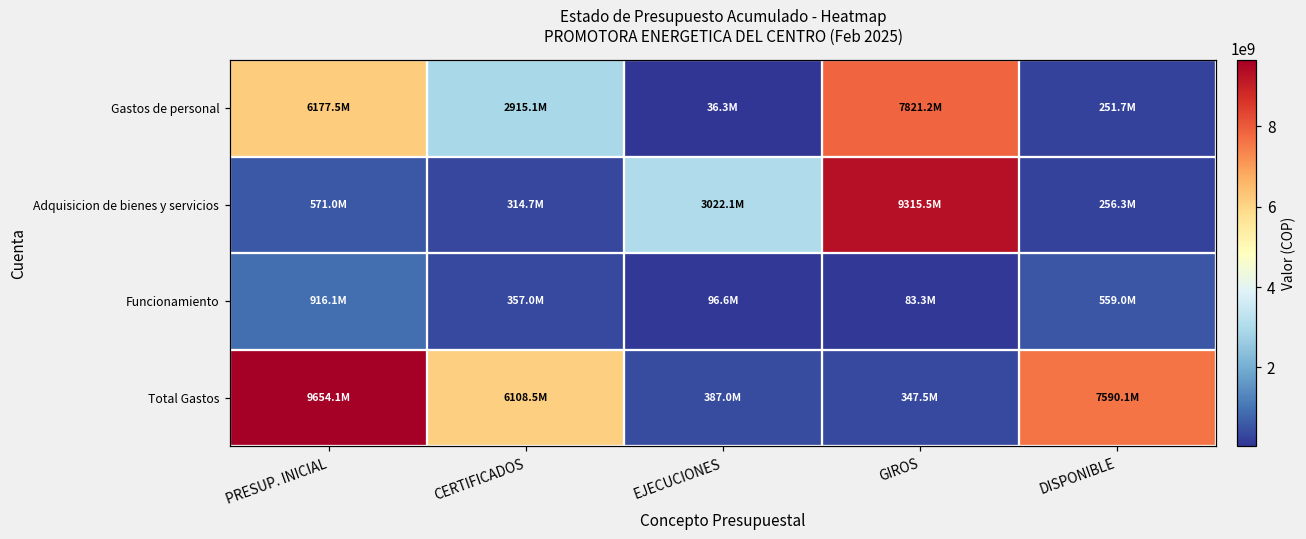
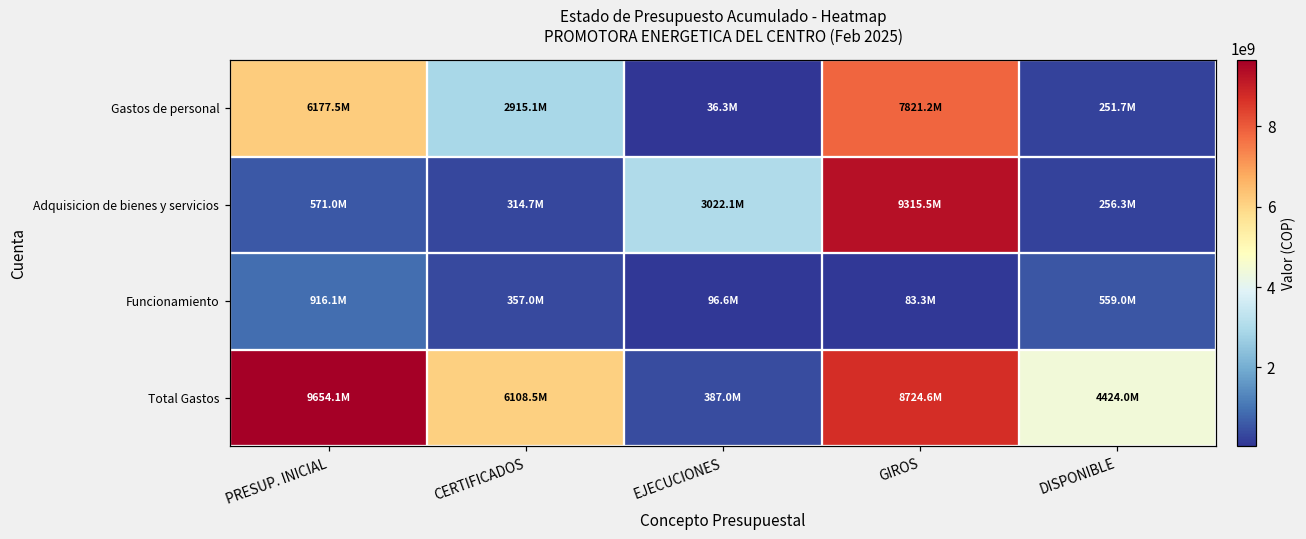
Total Gastos, GIROS: 347.5M -> 8724.6M
Total Gastos, DISPONIBLE: 7590.1M -> 4424.0M
